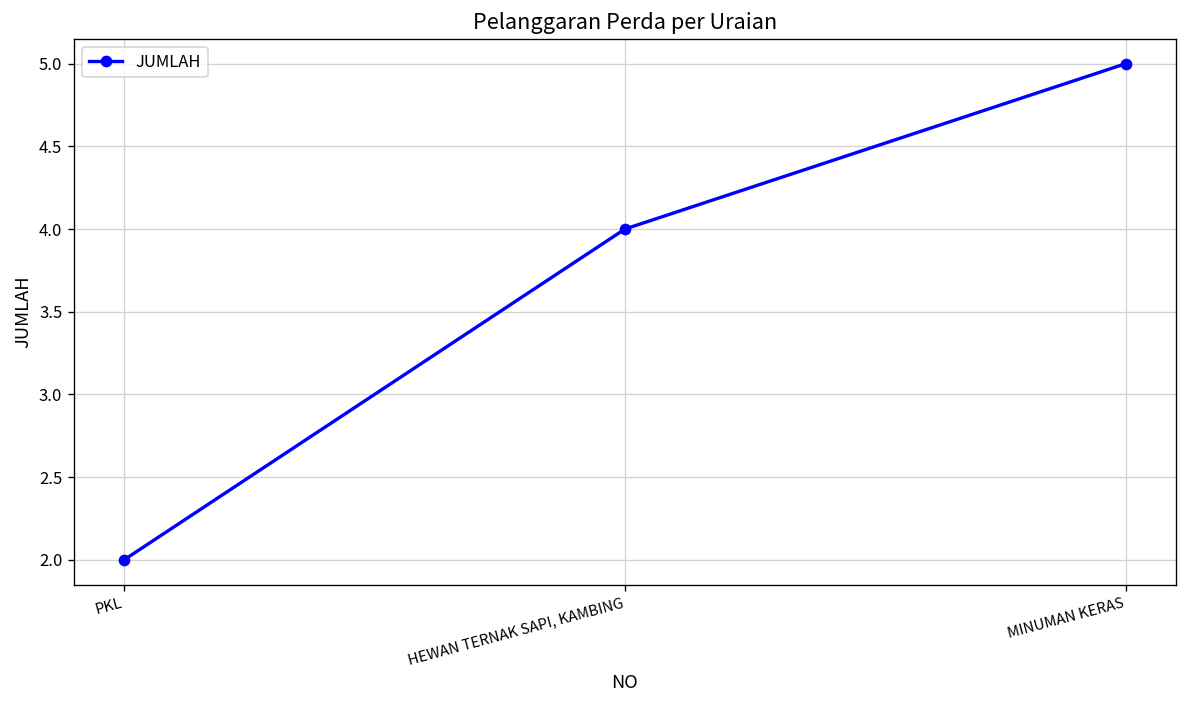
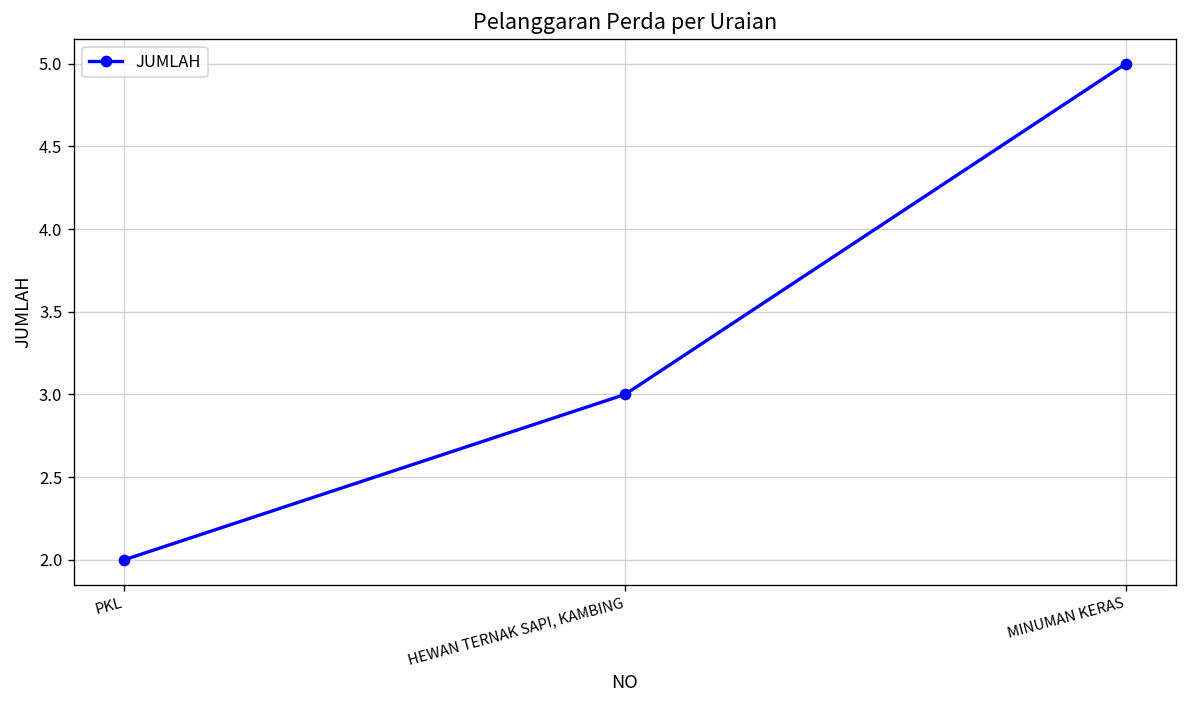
HEWAN TERNAK SAPI, KAMBING: 4 -> 3
